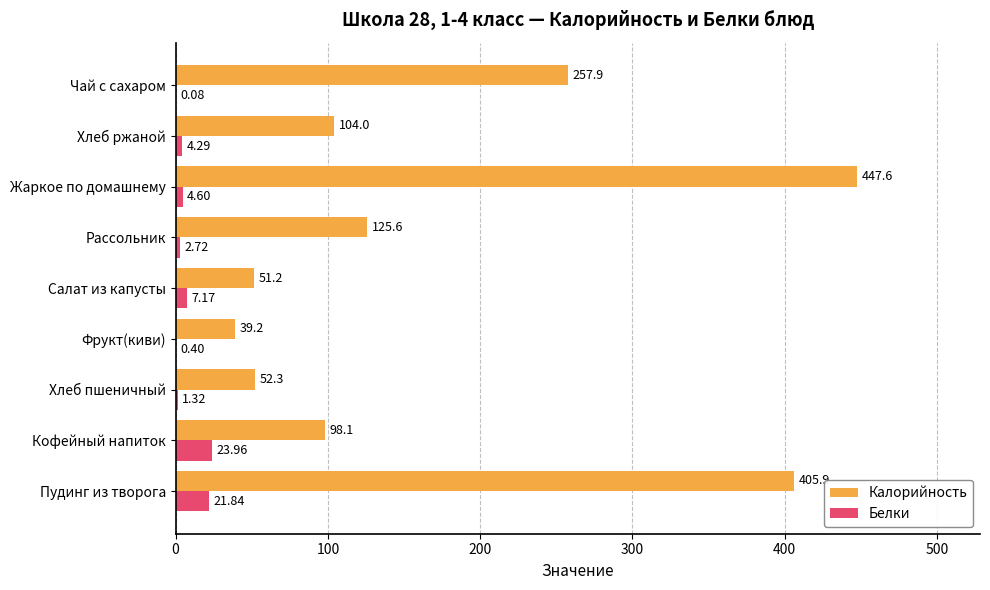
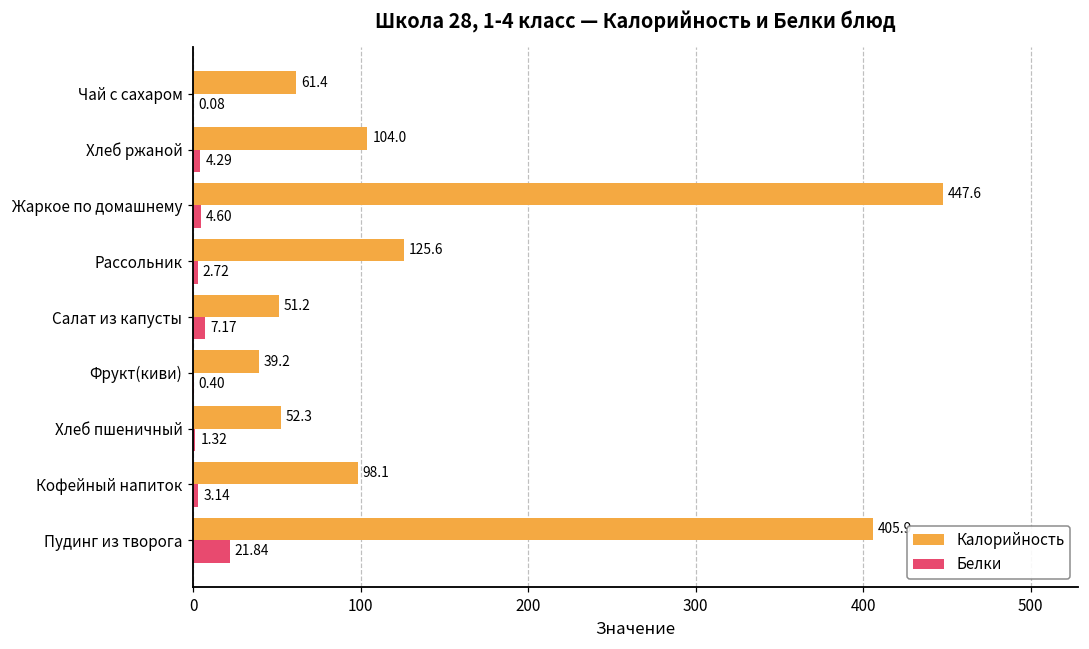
Калорийность, Чай с сахаром: 257.9 -> 61.4
Белки, Кофейный напиток: 23.96 -> 3.14
